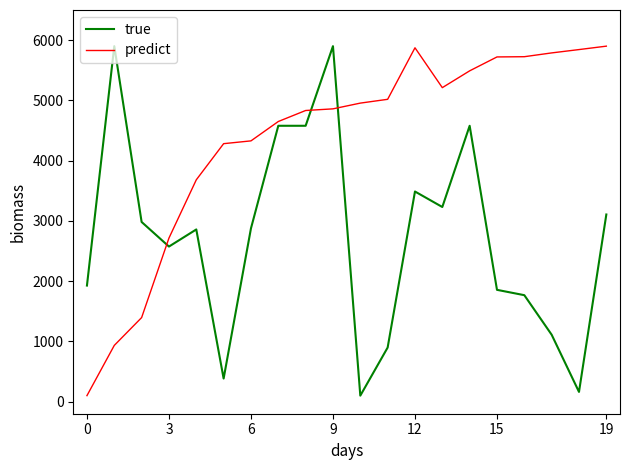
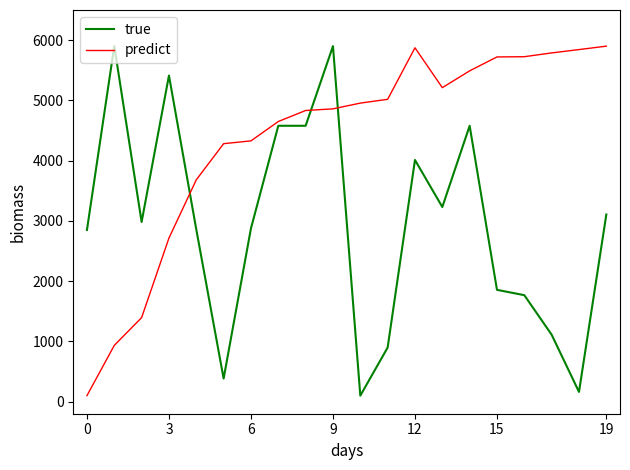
true, 0: 1900 -> 2800
true, 3: 2600 -> 5400
true, 12: 3500 -> 4000
